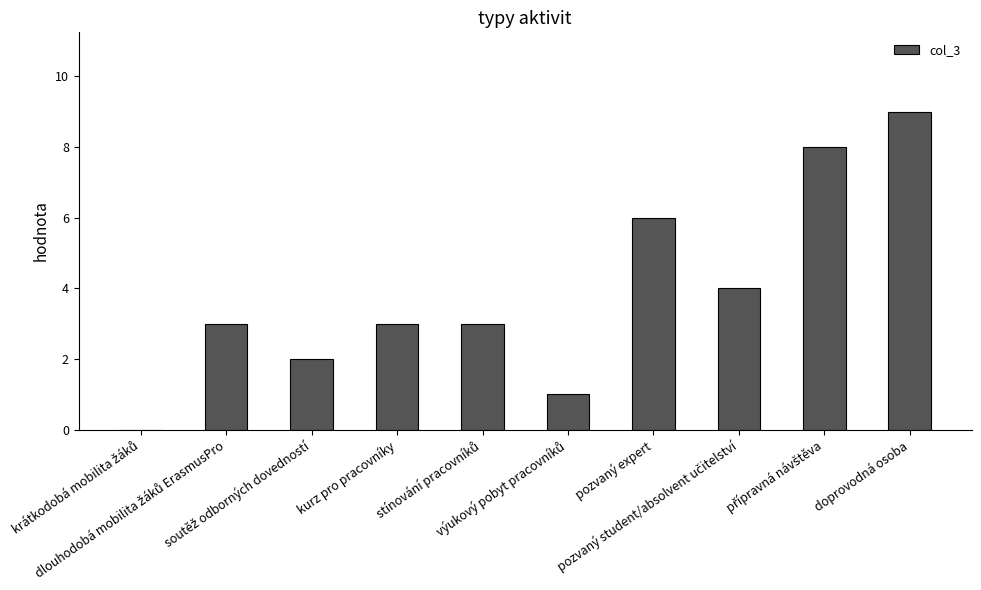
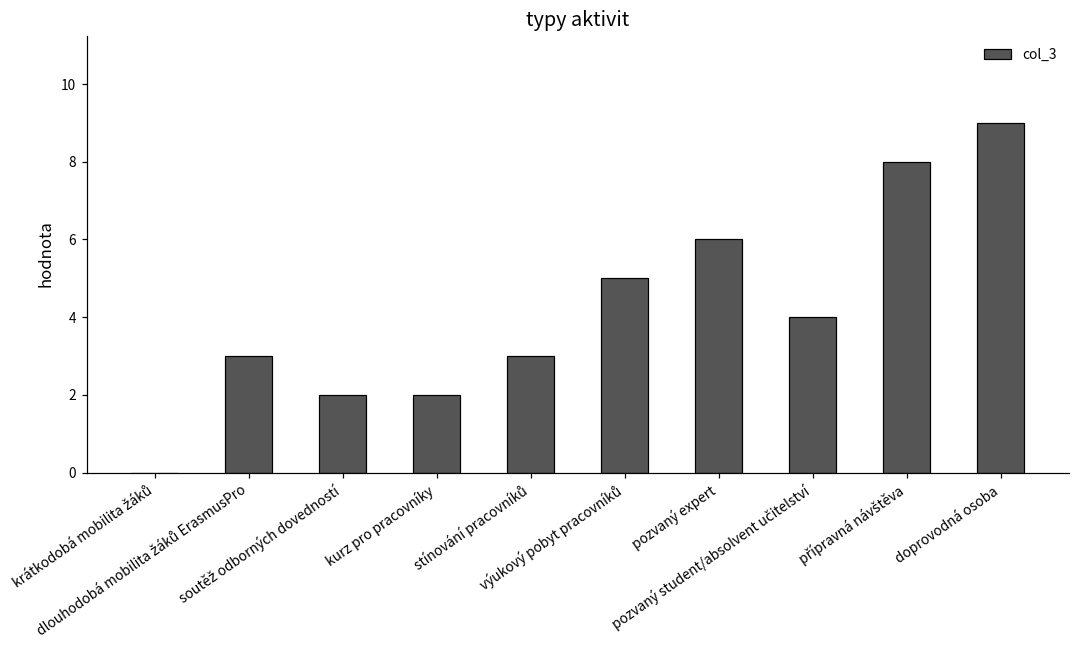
kurz pro pracovníky: 3 -> 2
výukový pobyt pracovníků: 1 -> 5
